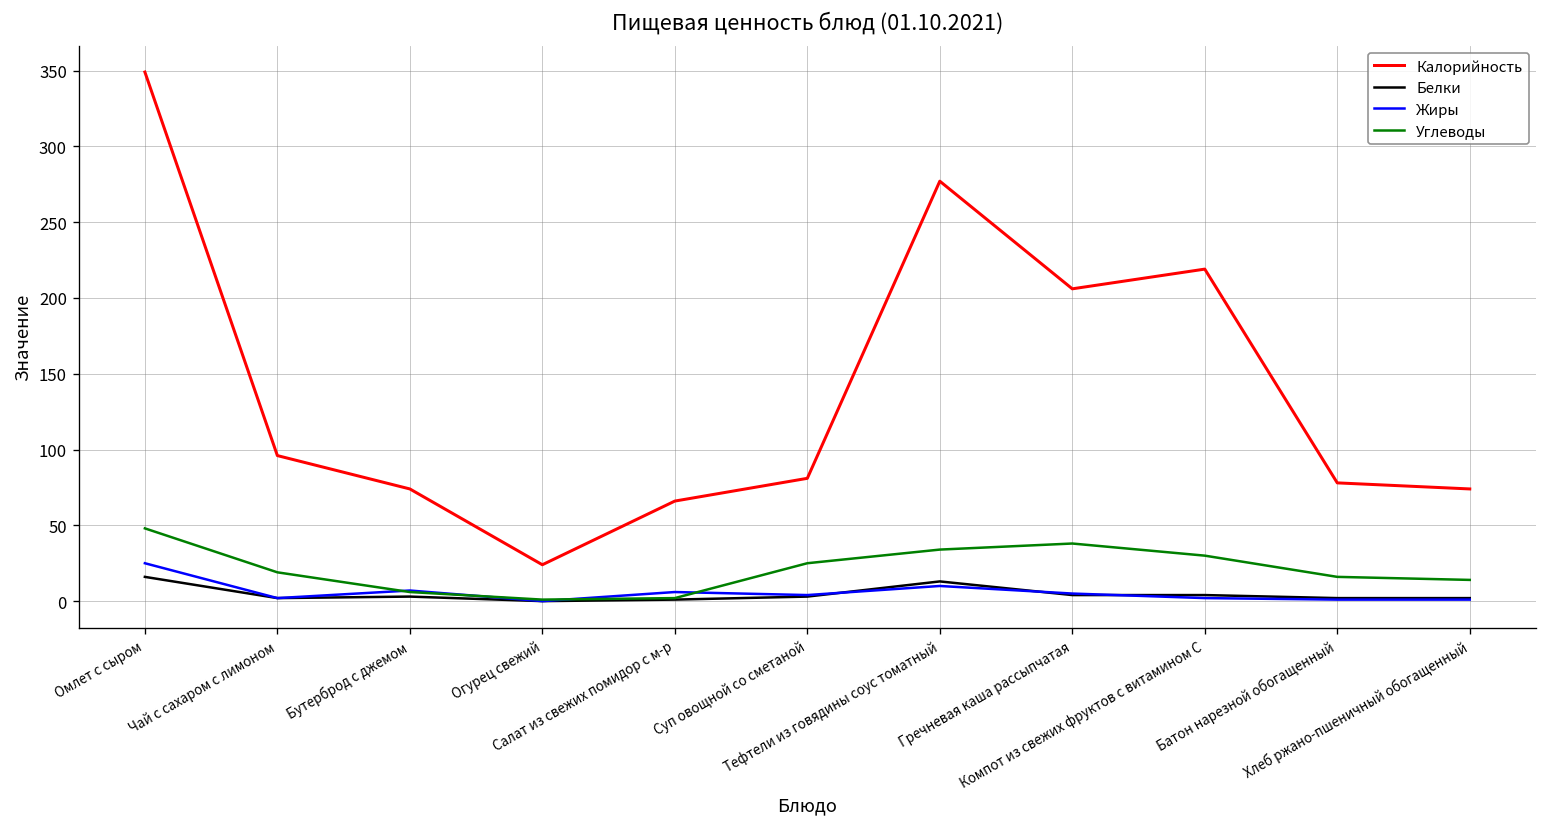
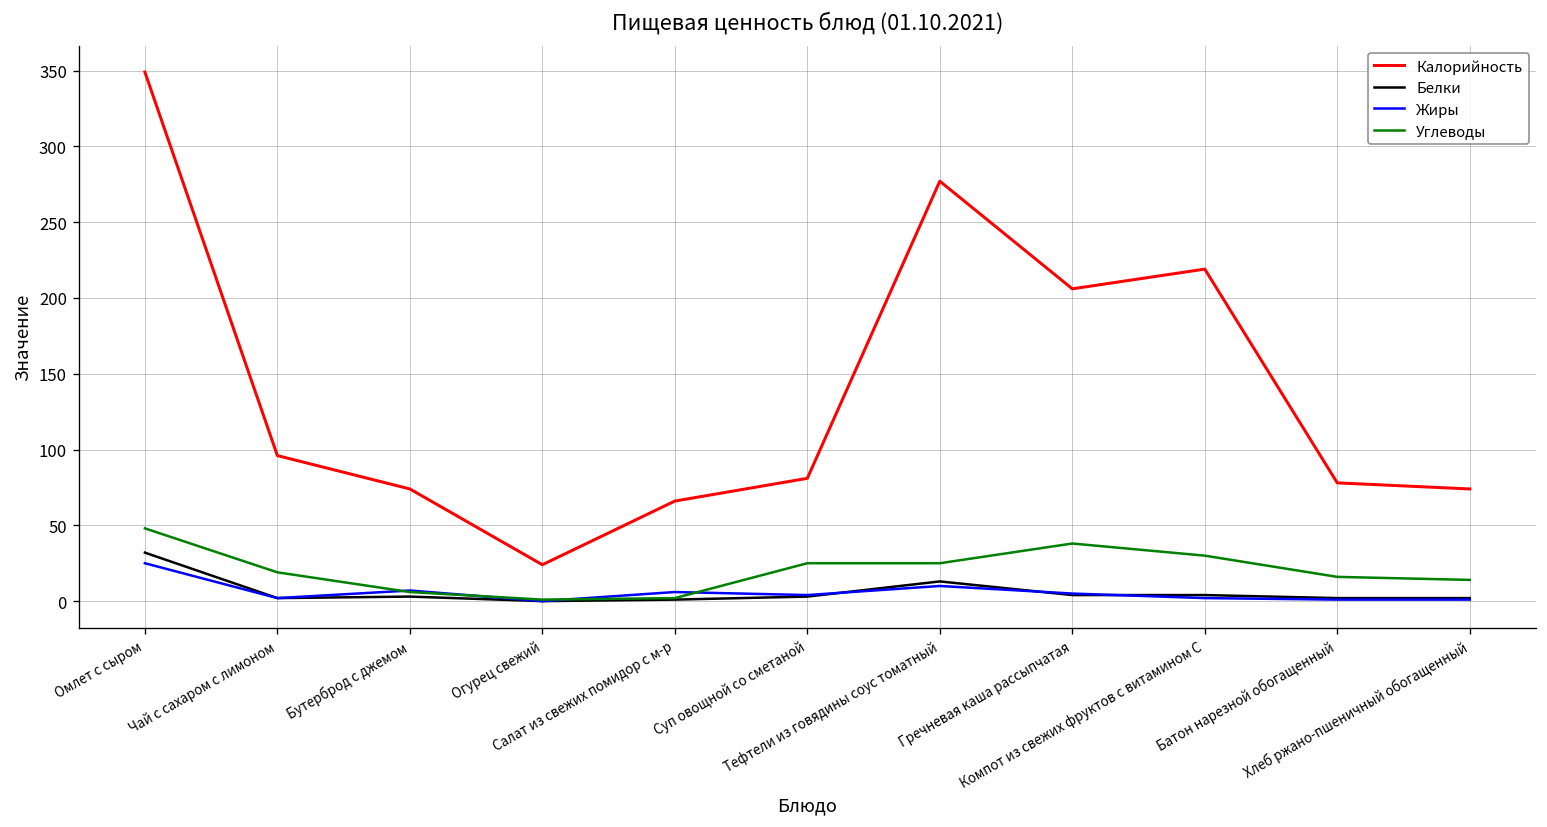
Белки, Омлет с сыром: 16 -> 32
Углеводы, Тефтели из говядины соус томатный: 34 -> 25
